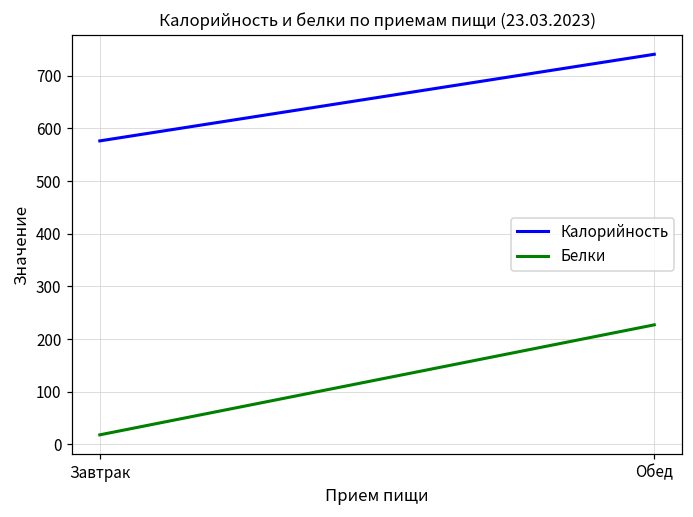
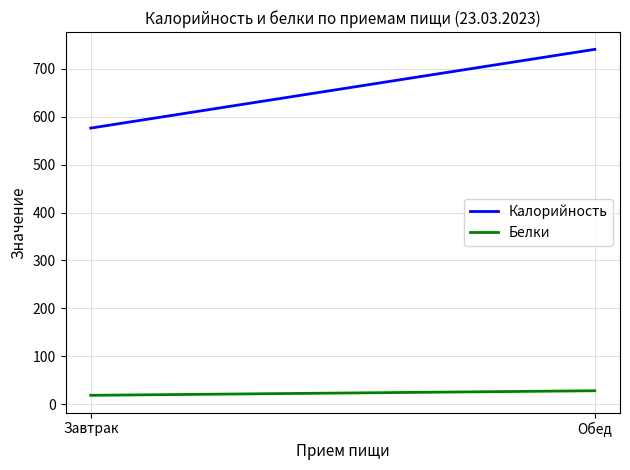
Белки, Обед: 230 -> 30
